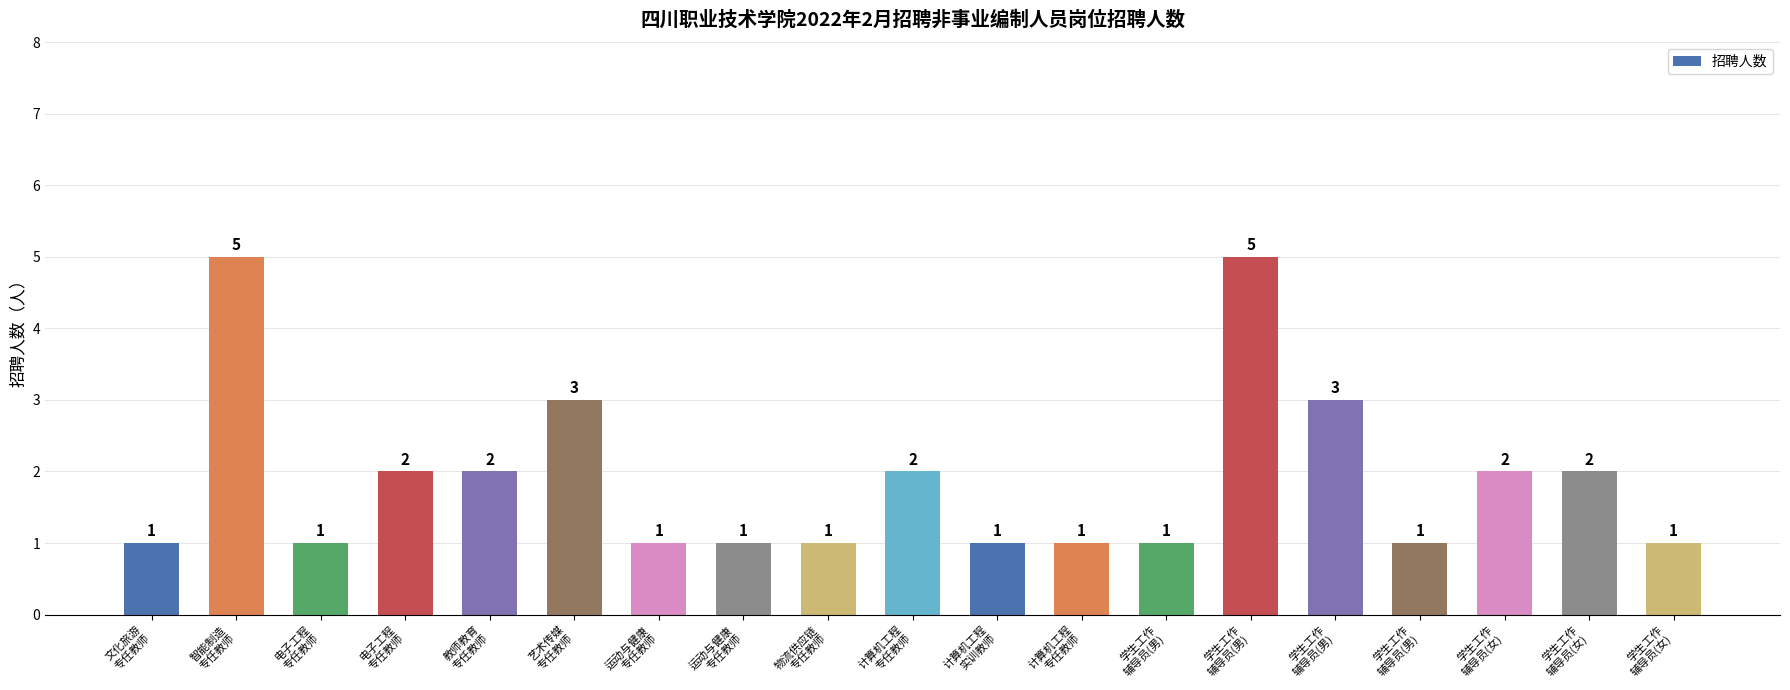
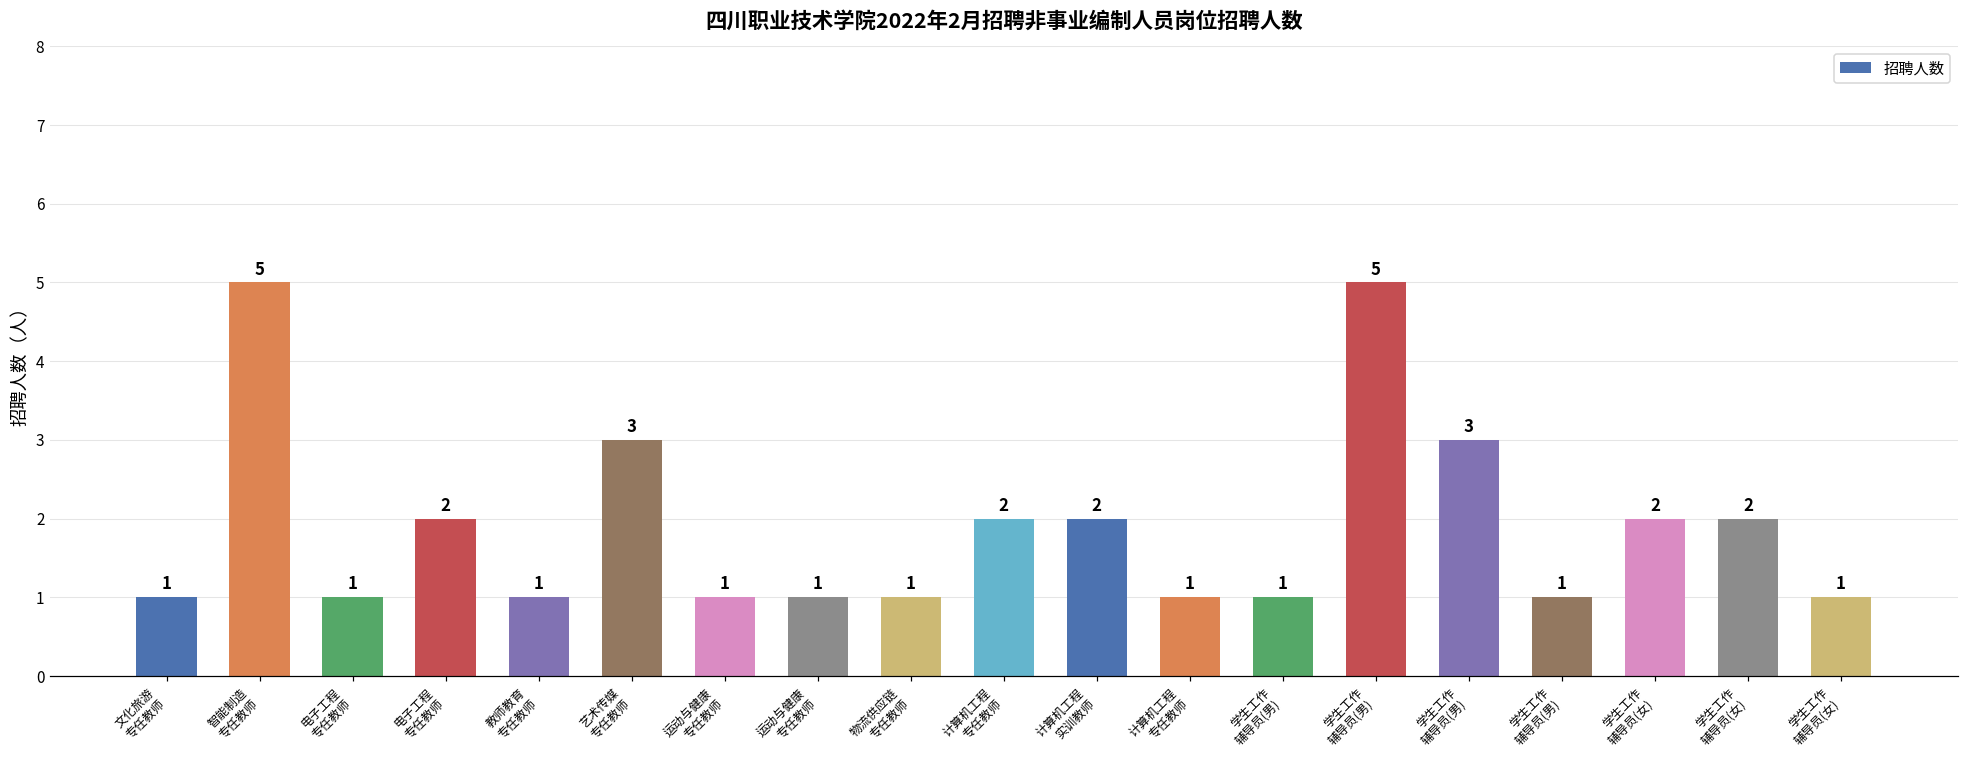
教师教育 专任教师: 2 -> 1
计算机工程 实训教师: 1 -> 2
